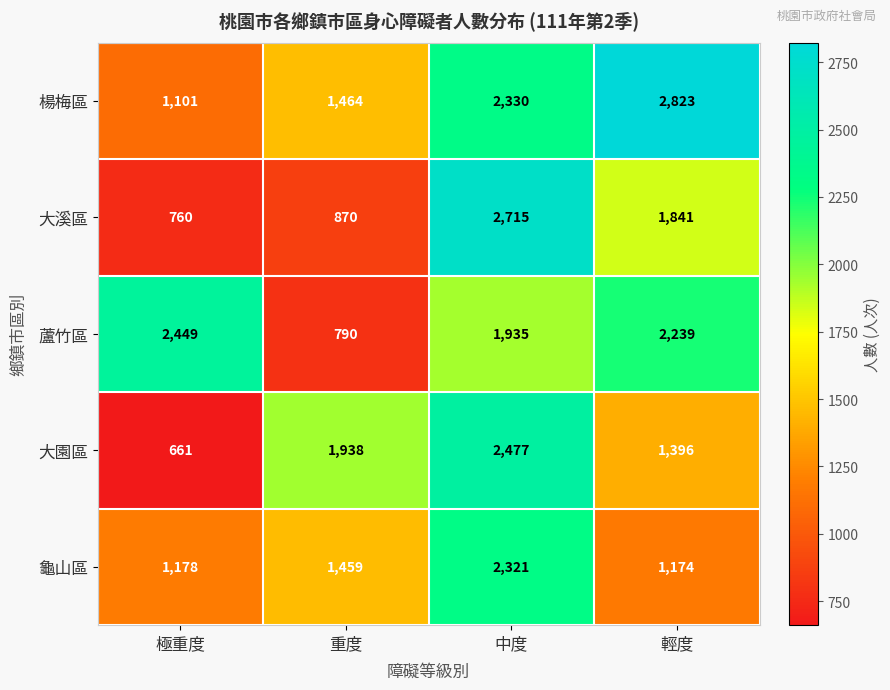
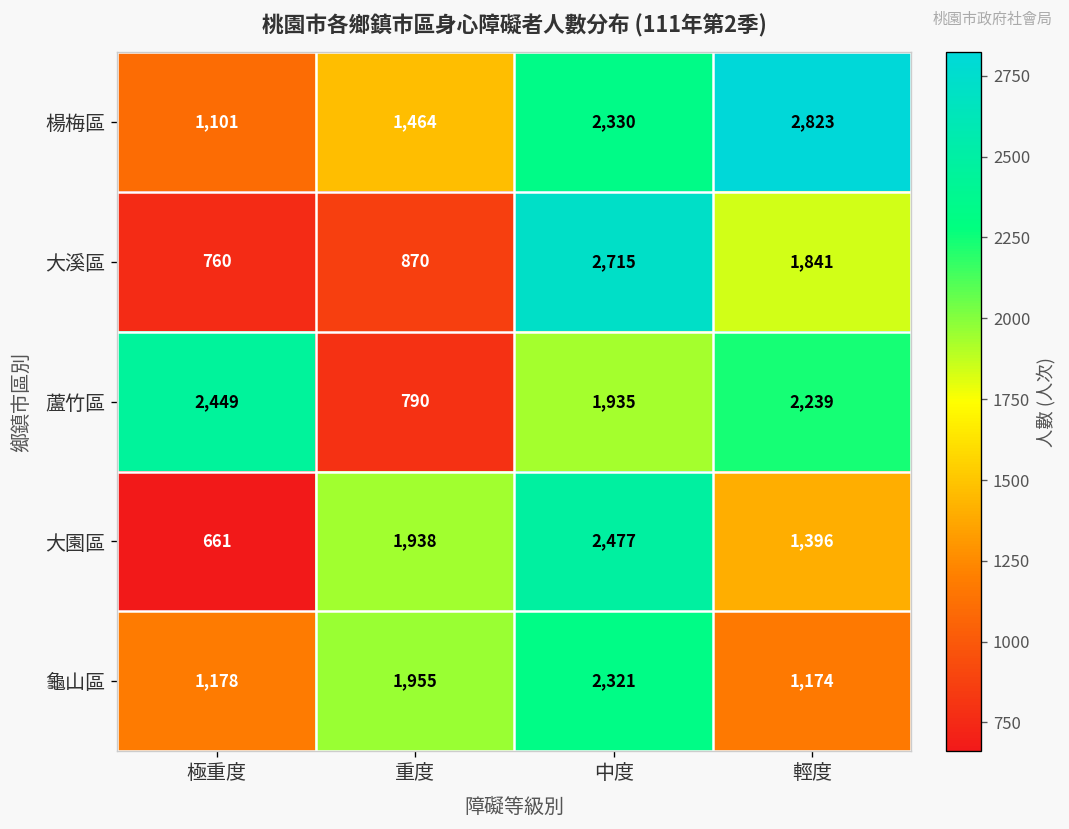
龜山區, 重度: 1,459 -> 1,955
